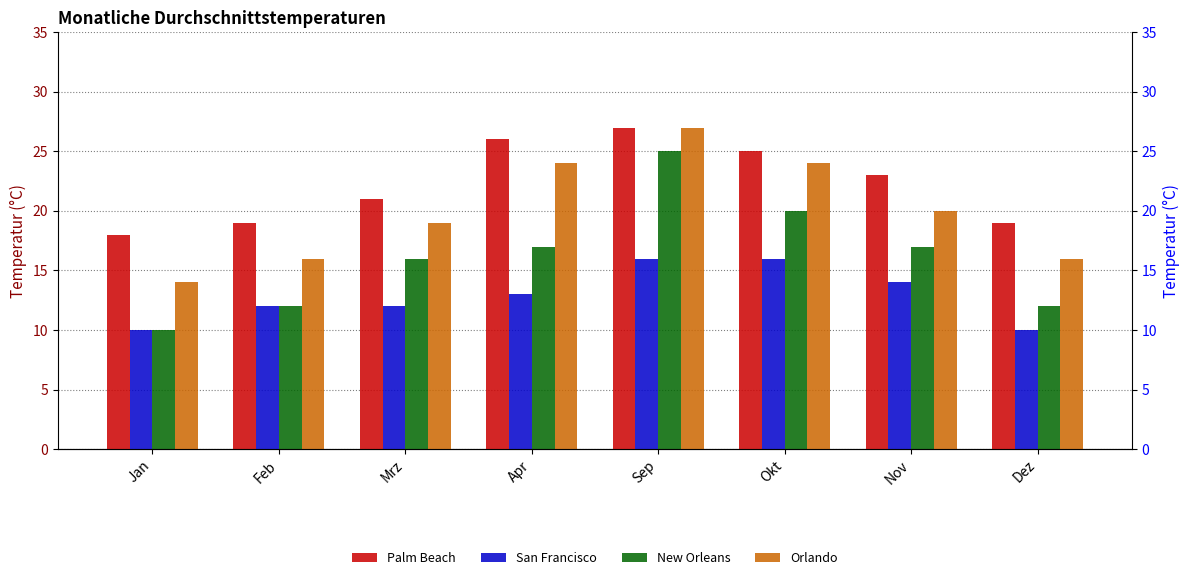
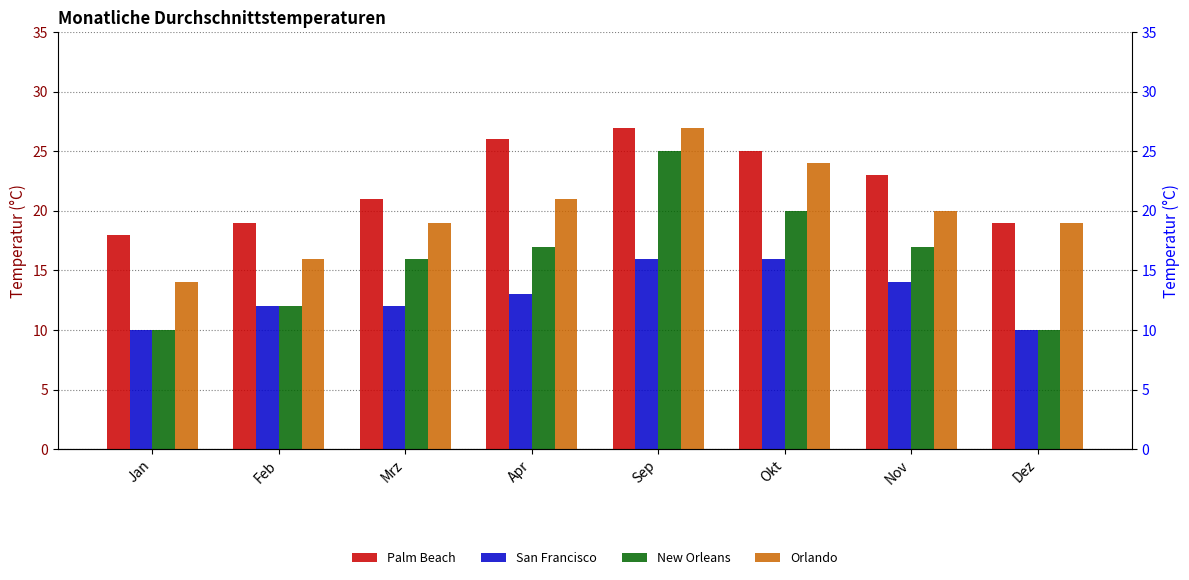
Orlando, Apr: 24 -> 21
New Orleans, Dez: 12 -> 10
Orlando, Dez: 16 -> 19
